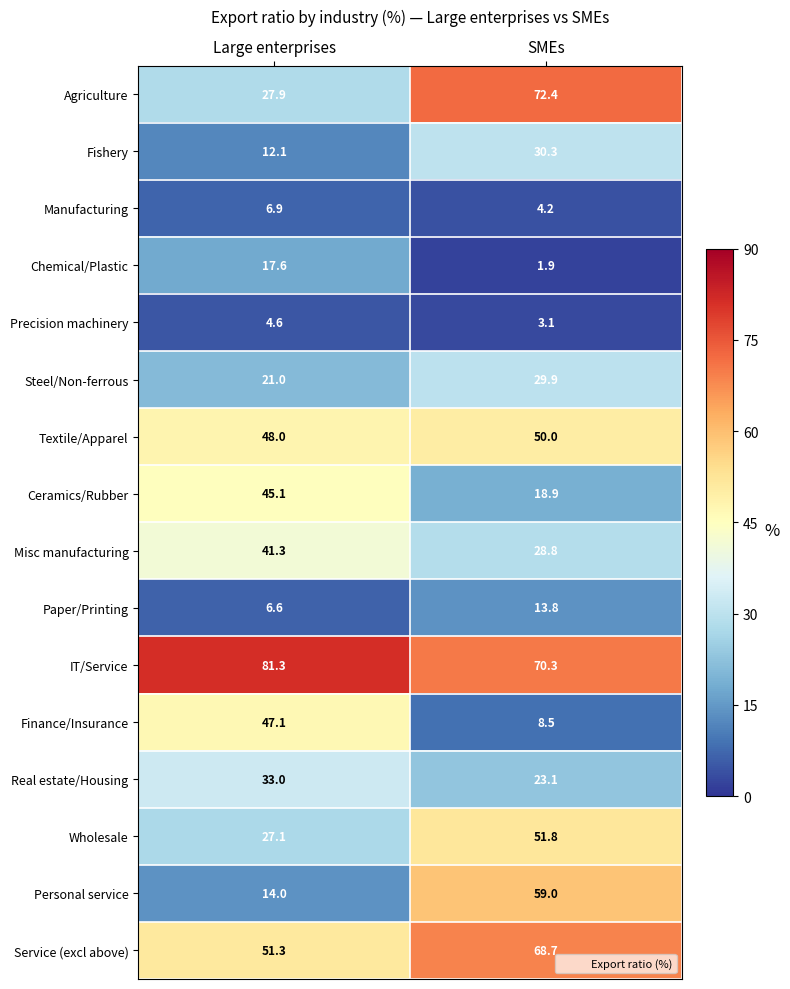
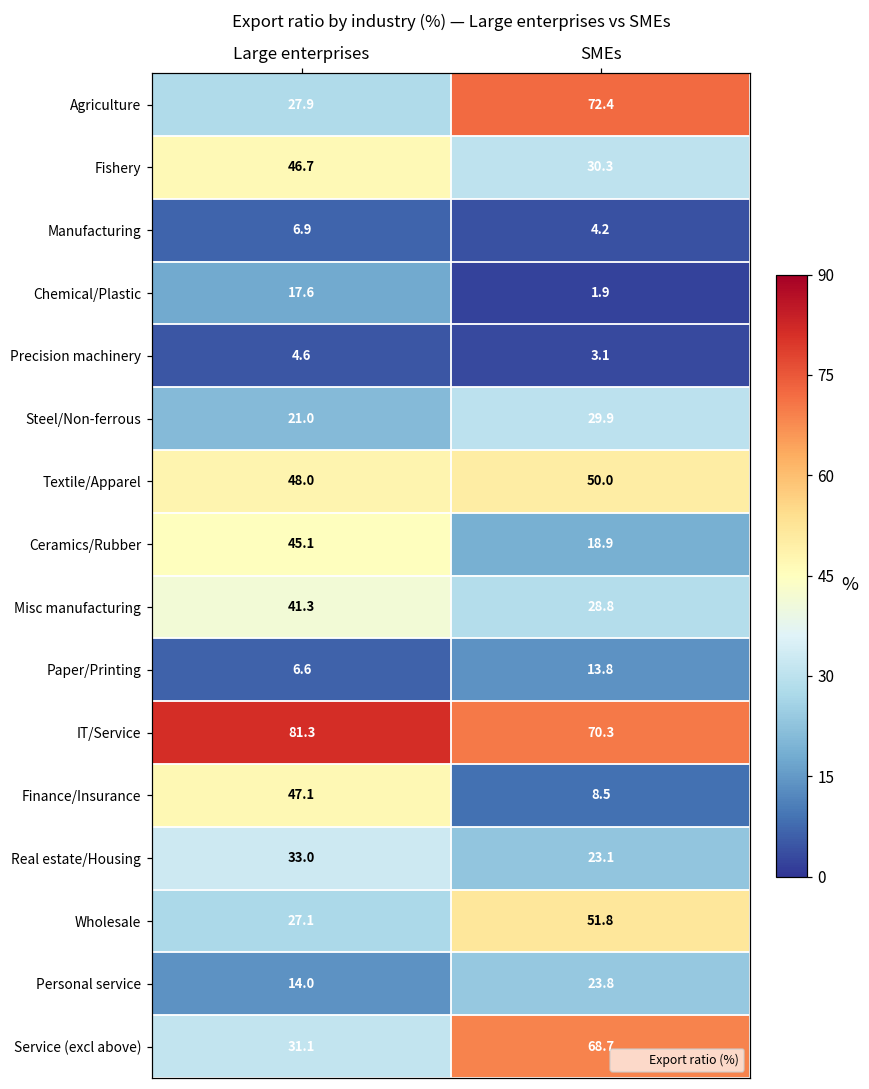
Fishery, Large enterprises: 12.1 -> 46.7
Personal service, SMEs: 59.0 -> 23.8
Service (excl above), Large enterprises: 51.3 -> 31.1
